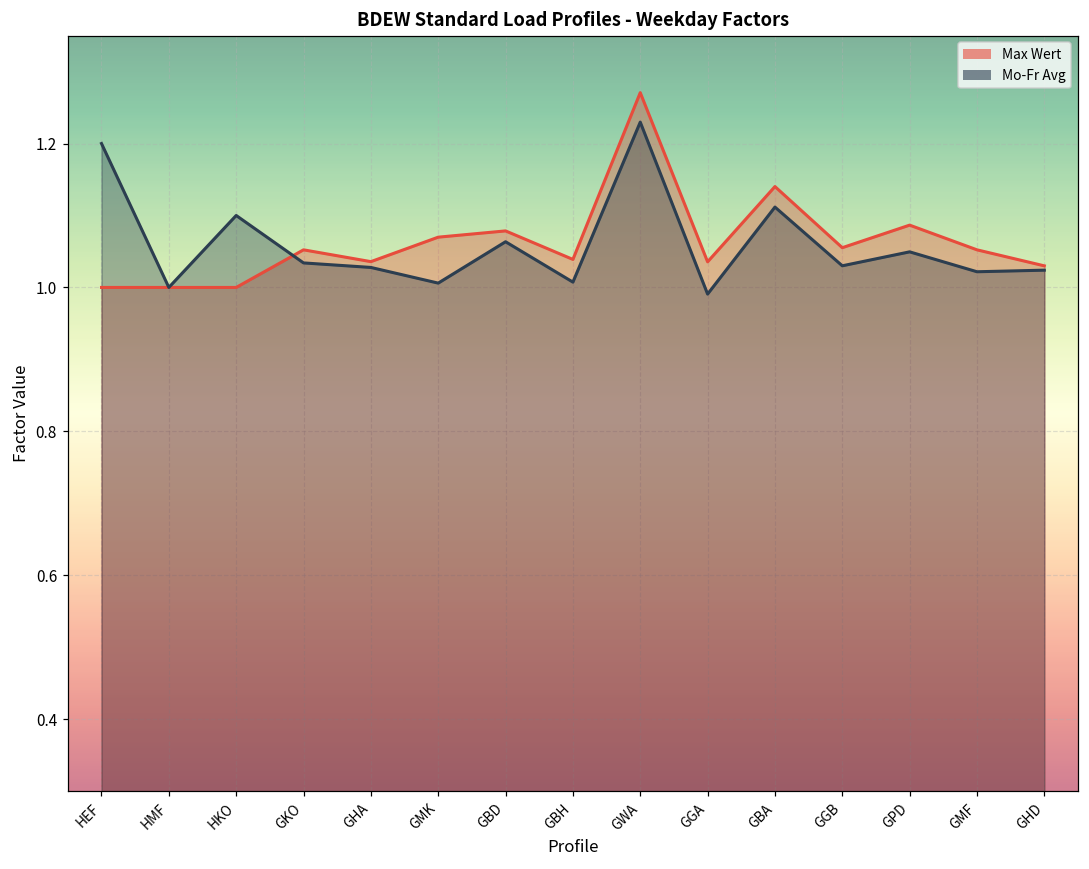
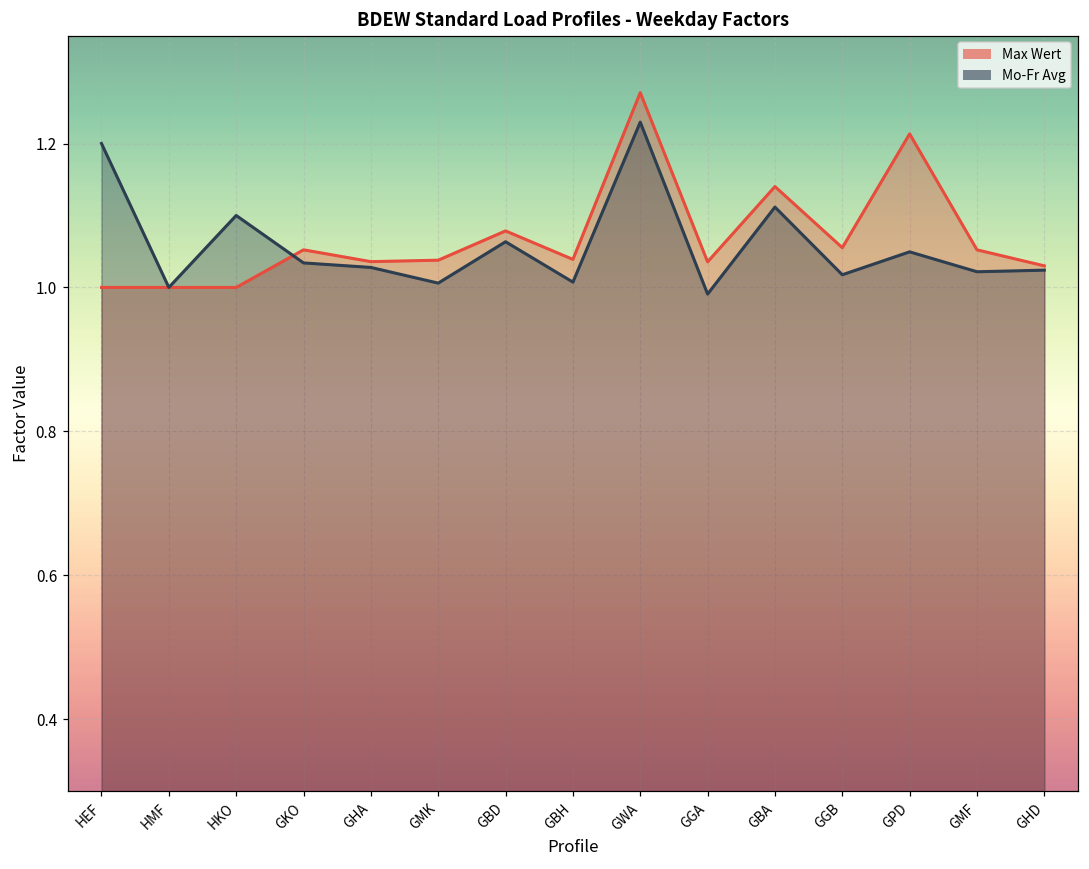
Max Wert, GMK: 1.07 -> 1.04
Mo-Fr Avg, GGB: 1.03 -> 1.02
Max Wert, GPD: 1.09 -> 1.21
